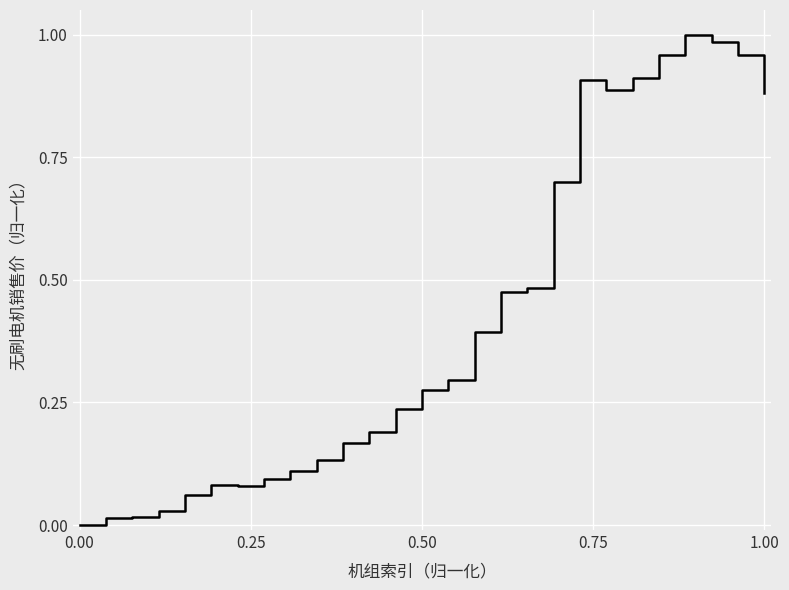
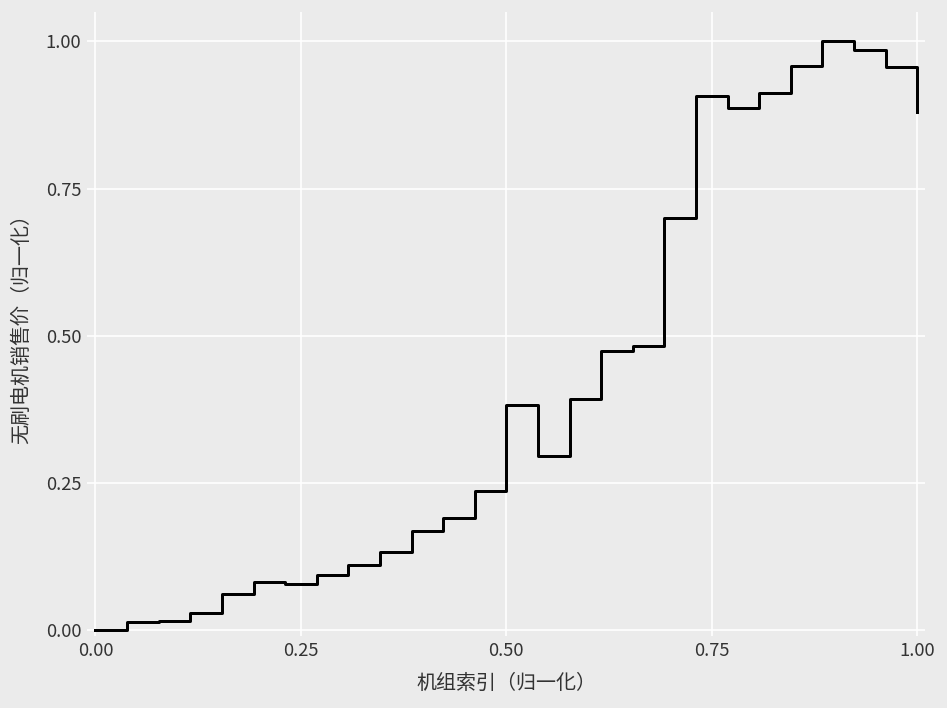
0.50: 0.28 -> 0.38
